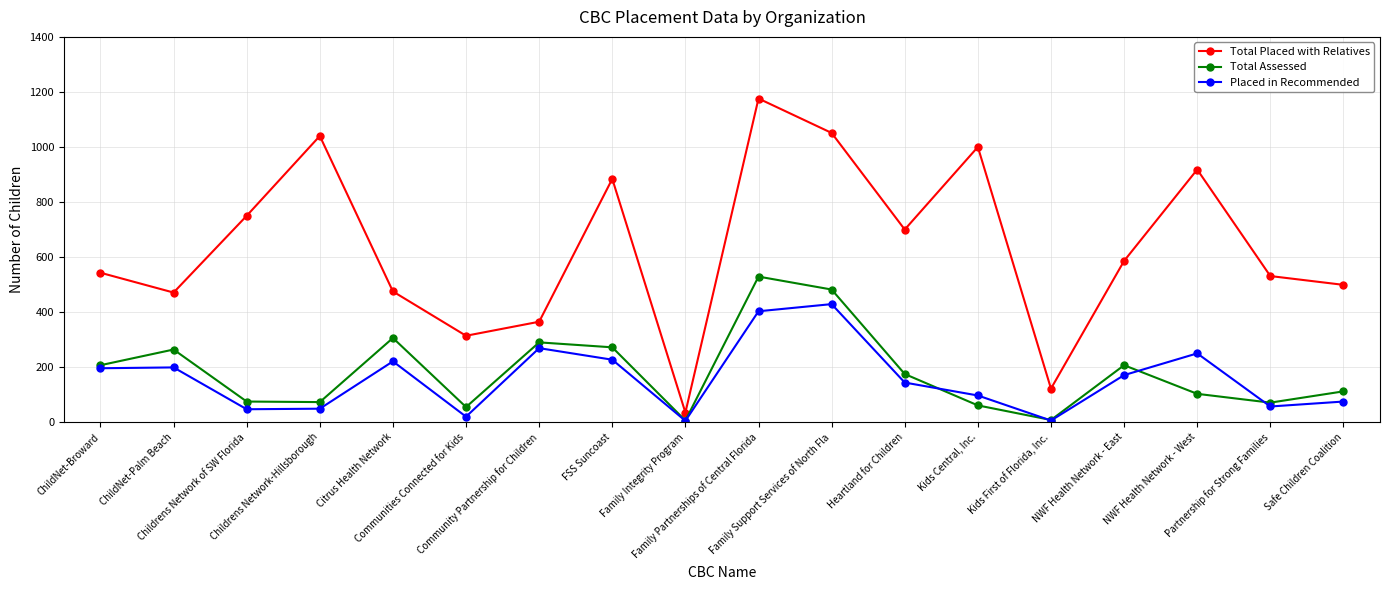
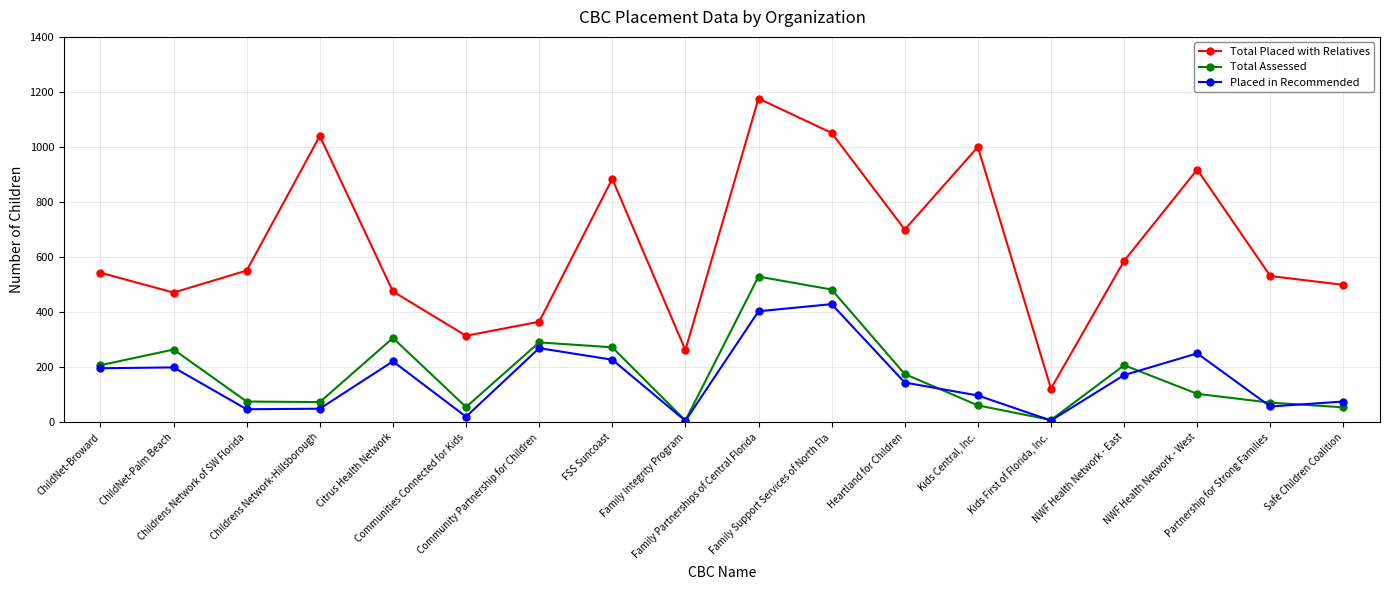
Total Placed with Relatives, Childrens Network of SW Florida: 750 -> 550
Total Placed with Relatives, Family Integrity Program: 40 -> 260
Total Assessed, Safe Children Coalition: 110 -> 50
